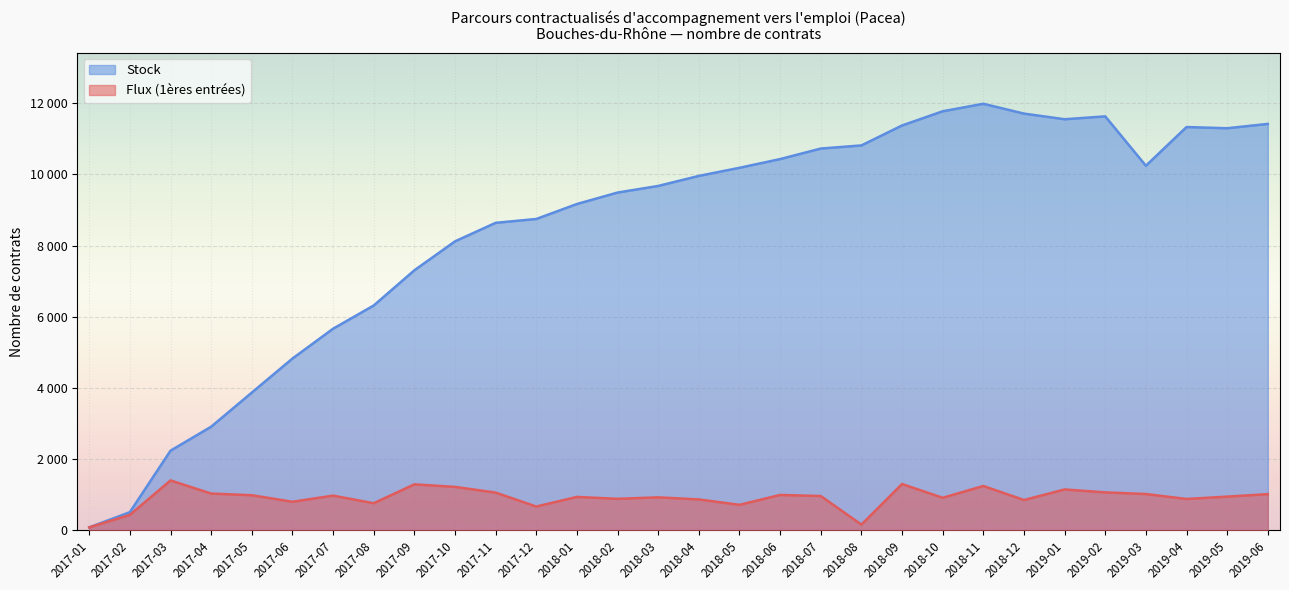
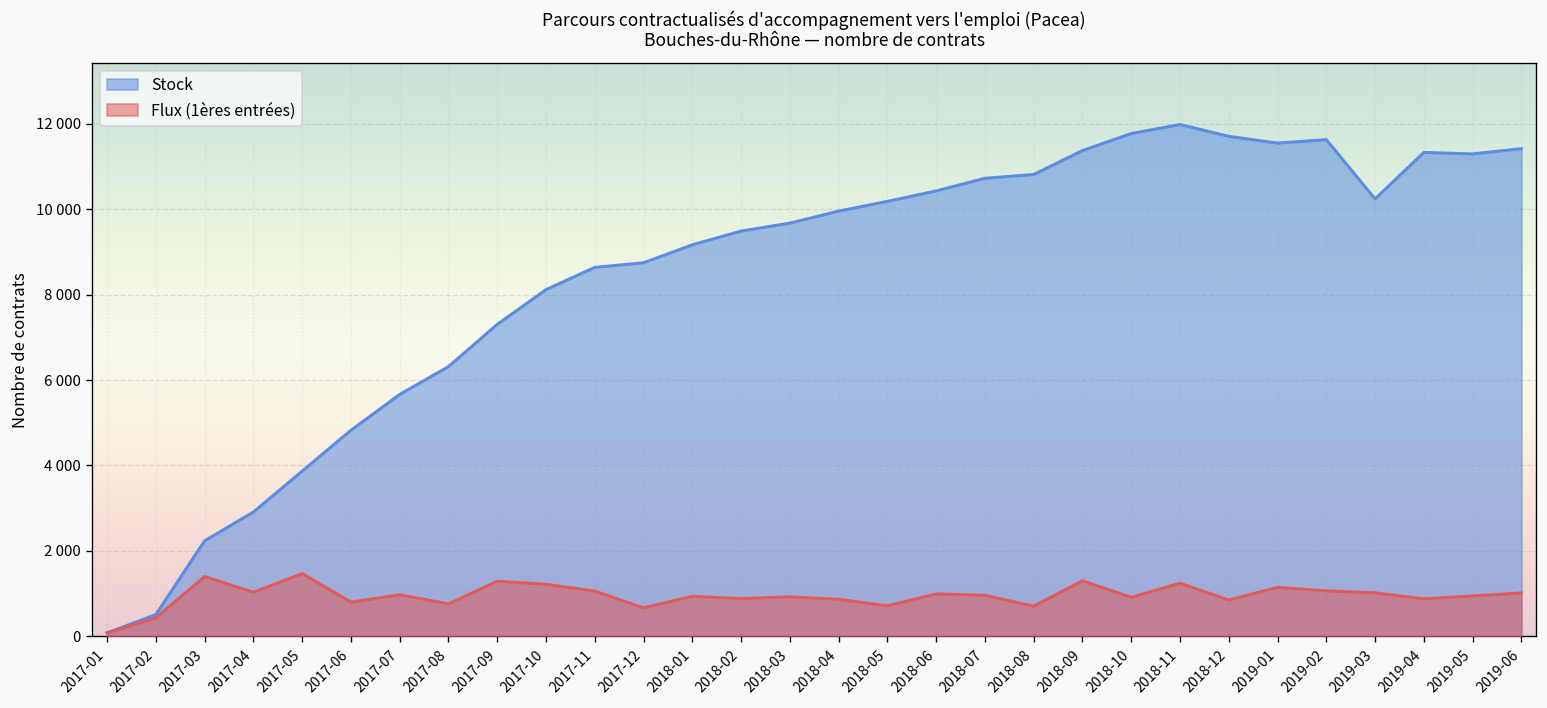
Flux (1ères entrées), 2017-05: 1000 -> 1500
Flux (1ères entrées), 2018-08: 200 -> 700
